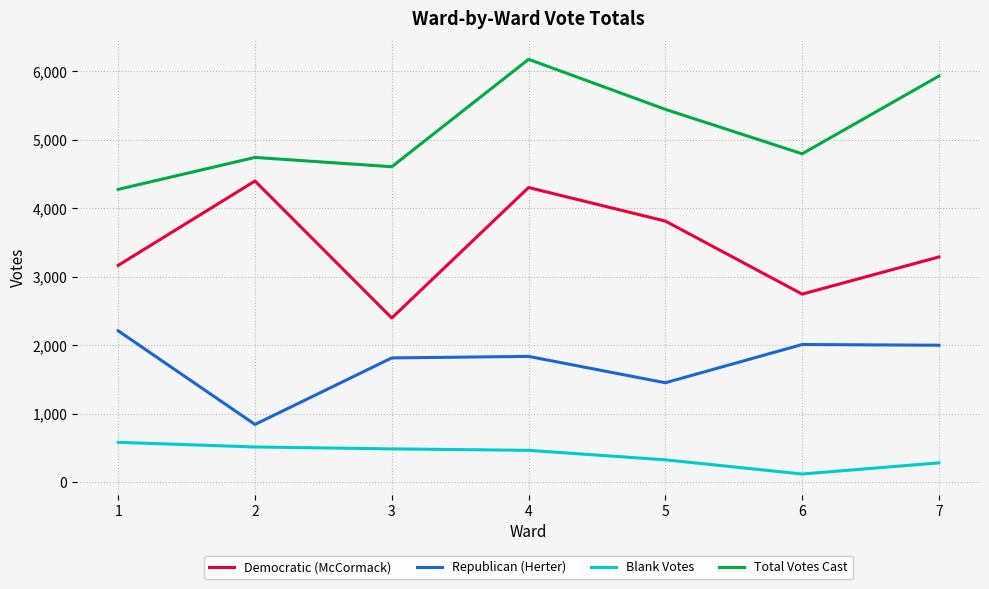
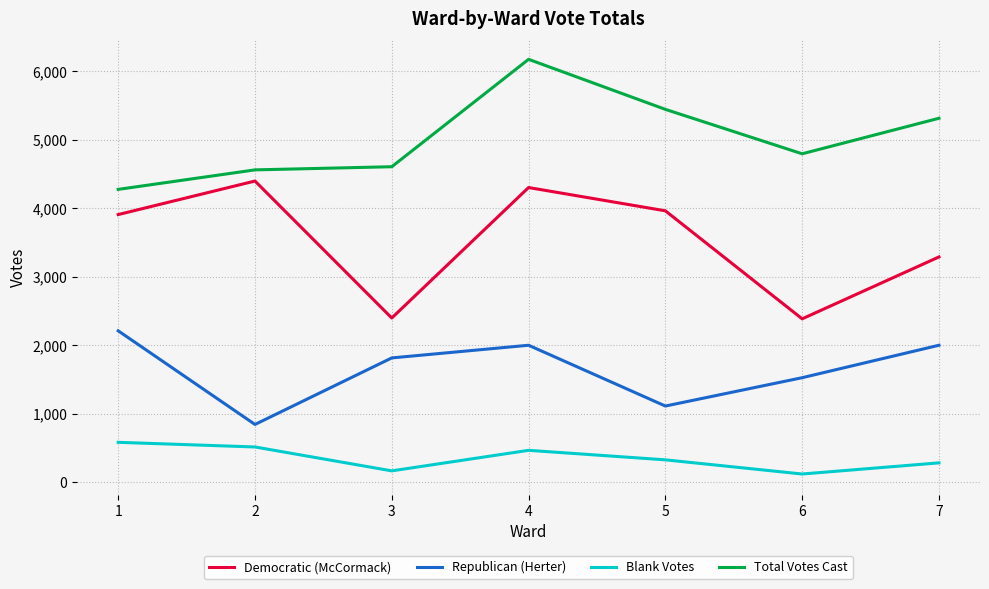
Democratic (McCormack), 1: 3,200 -> 3,900
Total Votes Cast, 2: 4,700 -> 4,600
Blank Votes, 3: 500 -> 200
Republican (Herter), 4: 1,800 -> 2,000
Democratic (McCormack), 5: 3,800 -> 4,000
Republican (Herter), 5: 1,500 -> 1,100
Democratic (McCormack), 6: 2,700 -> 2,400
Republican (Herter), 6: 2,000 -> 1,500
Total Votes Cast, 7: 5,900 -> 5,300
